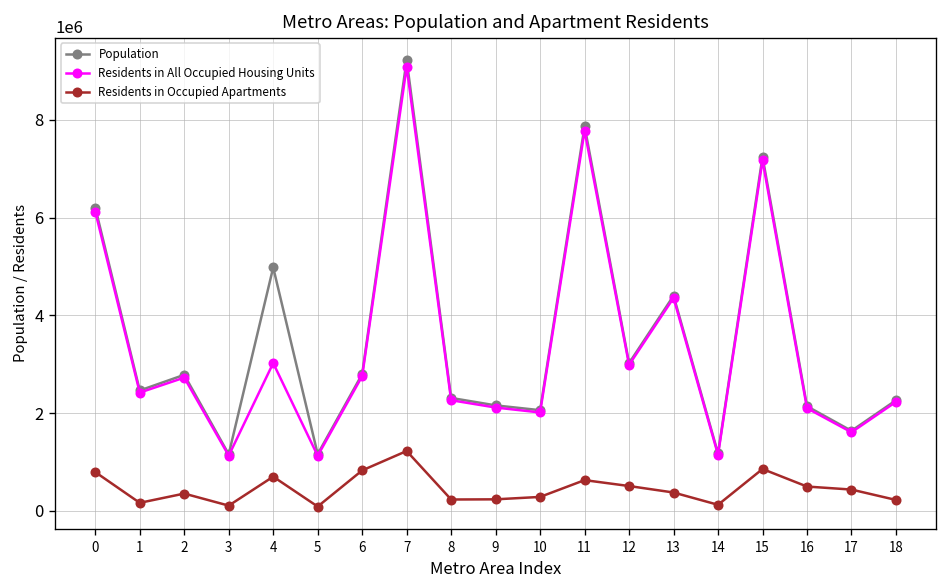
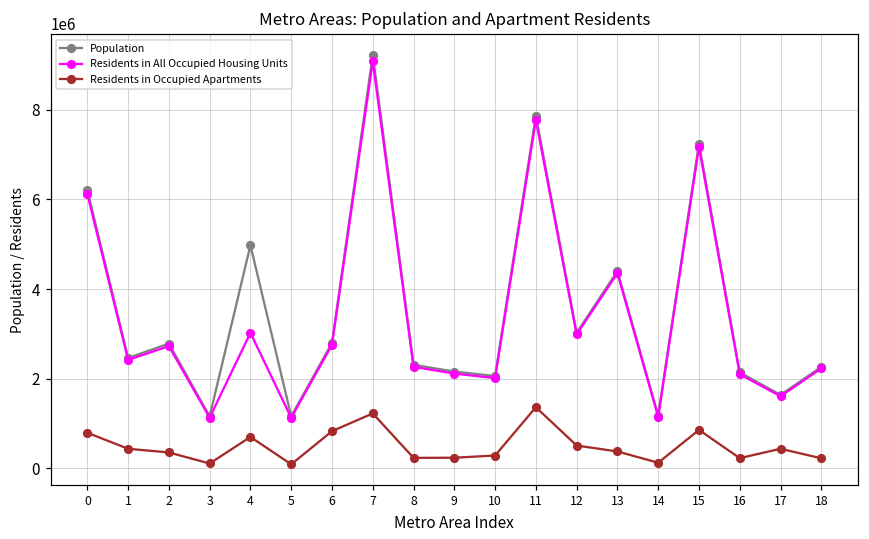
Residents in Occupied Apartments, 1: 200000 -> 400000
Residents in Occupied Apartments, 11: 600000 -> 1400000
Residents in Occupied Apartments, 16: 500000 -> 200000
